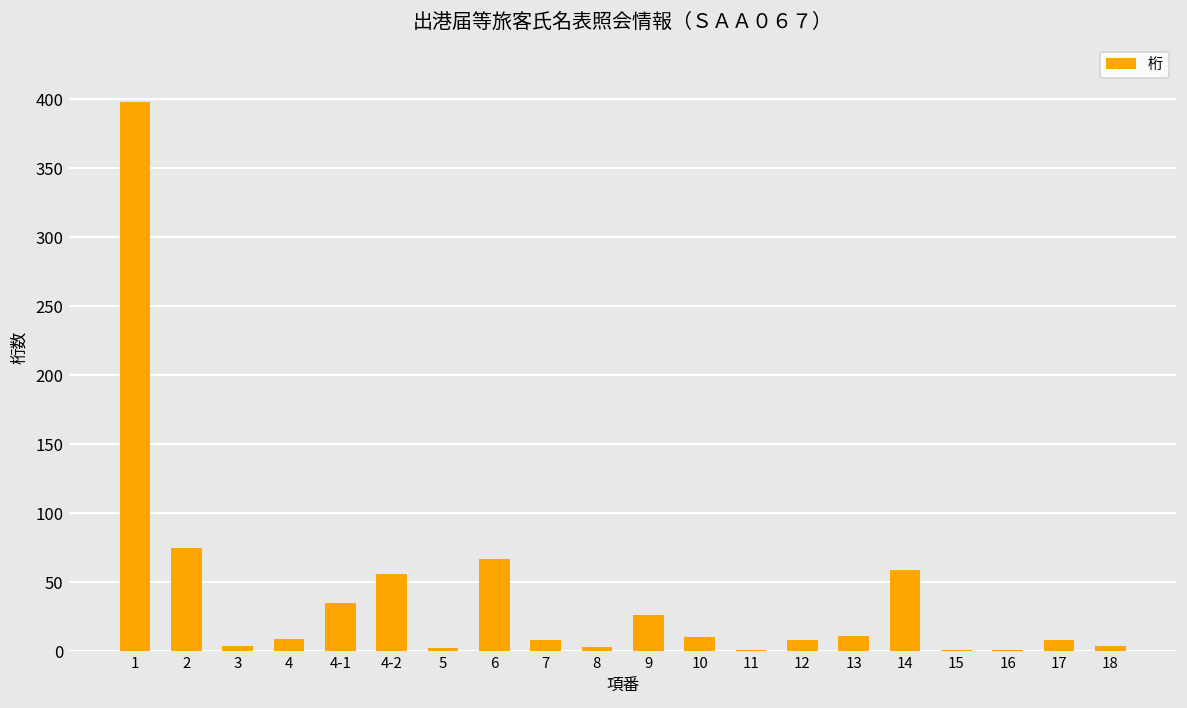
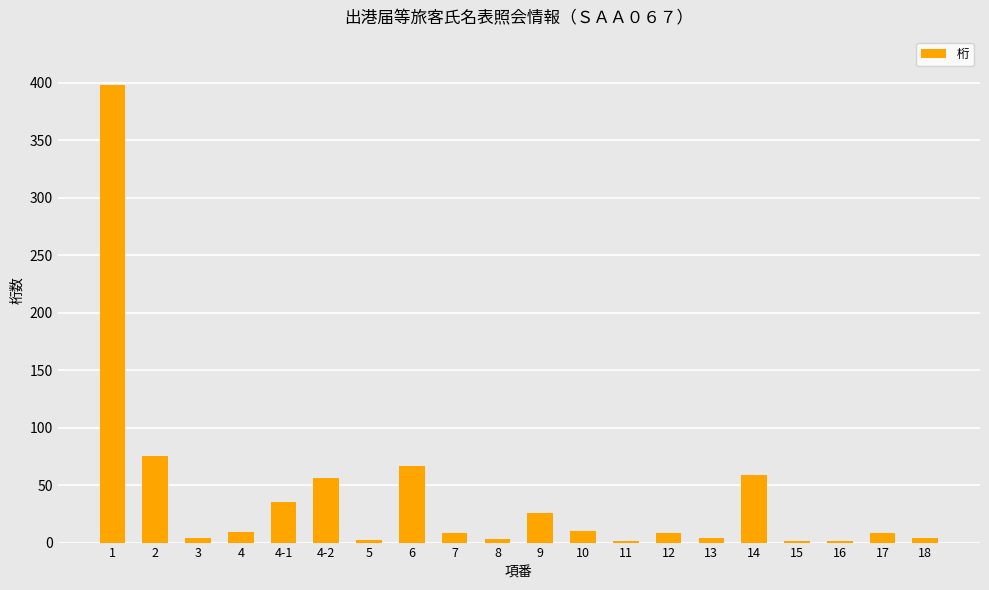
13: 11 -> 4
